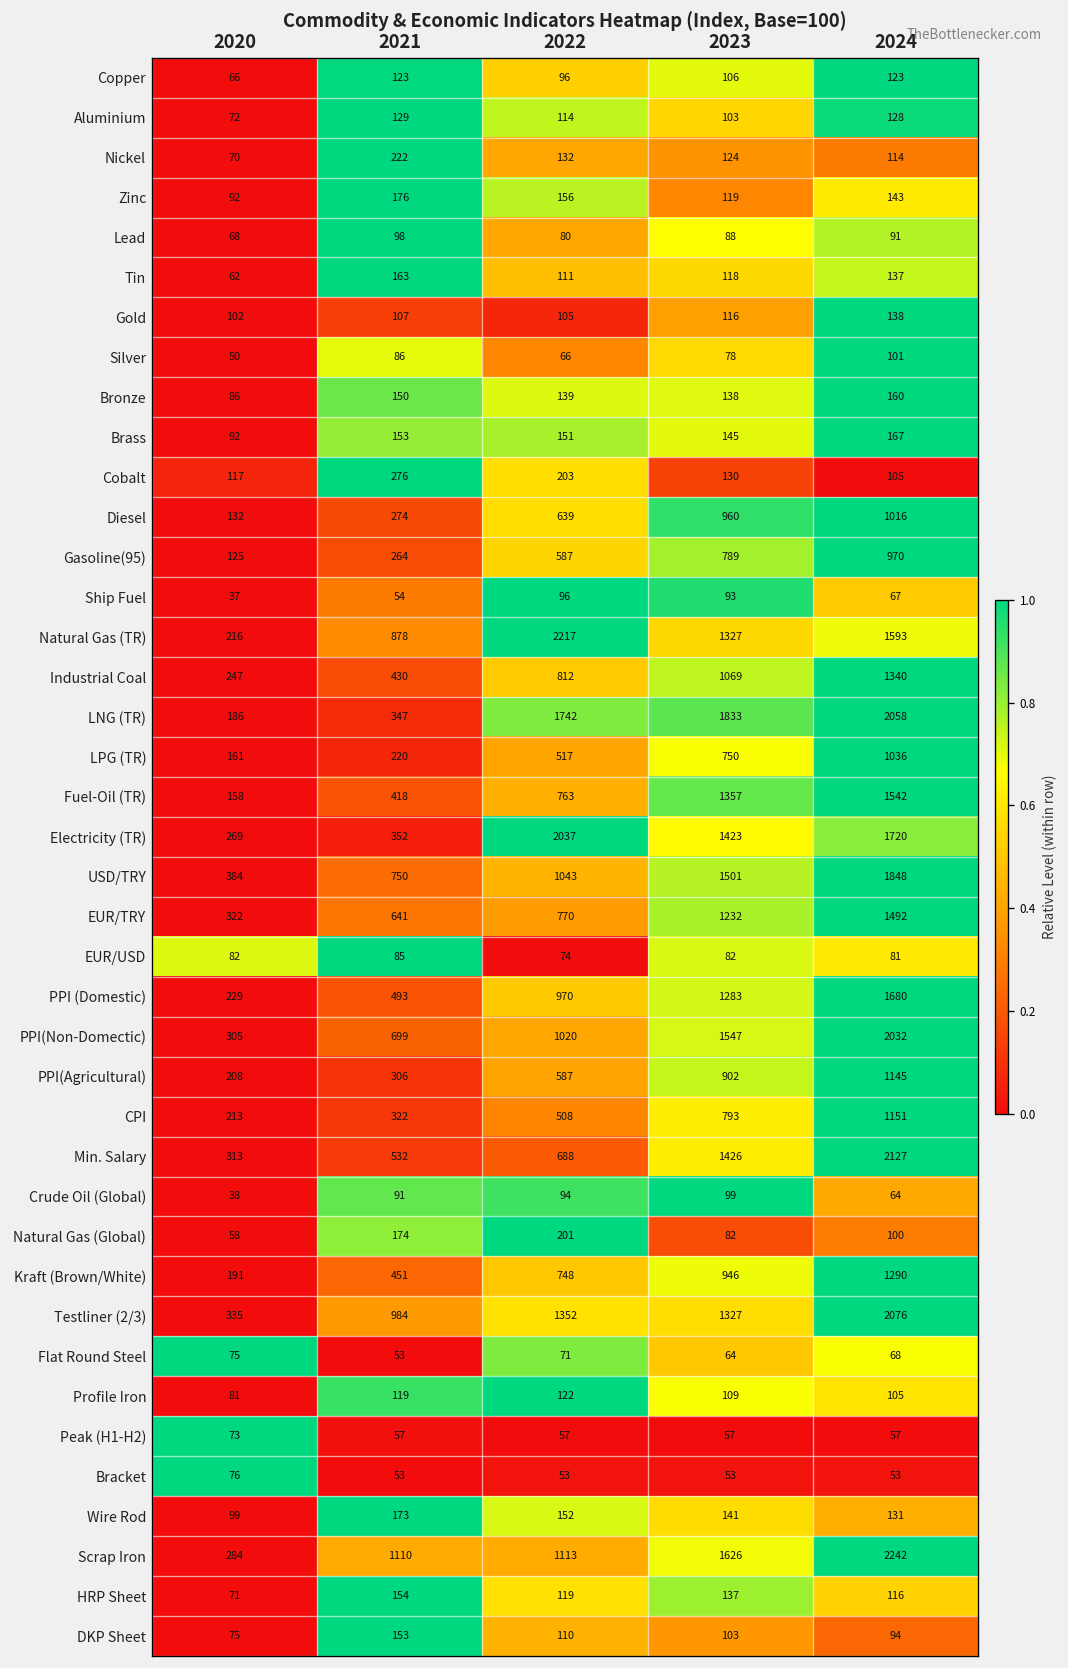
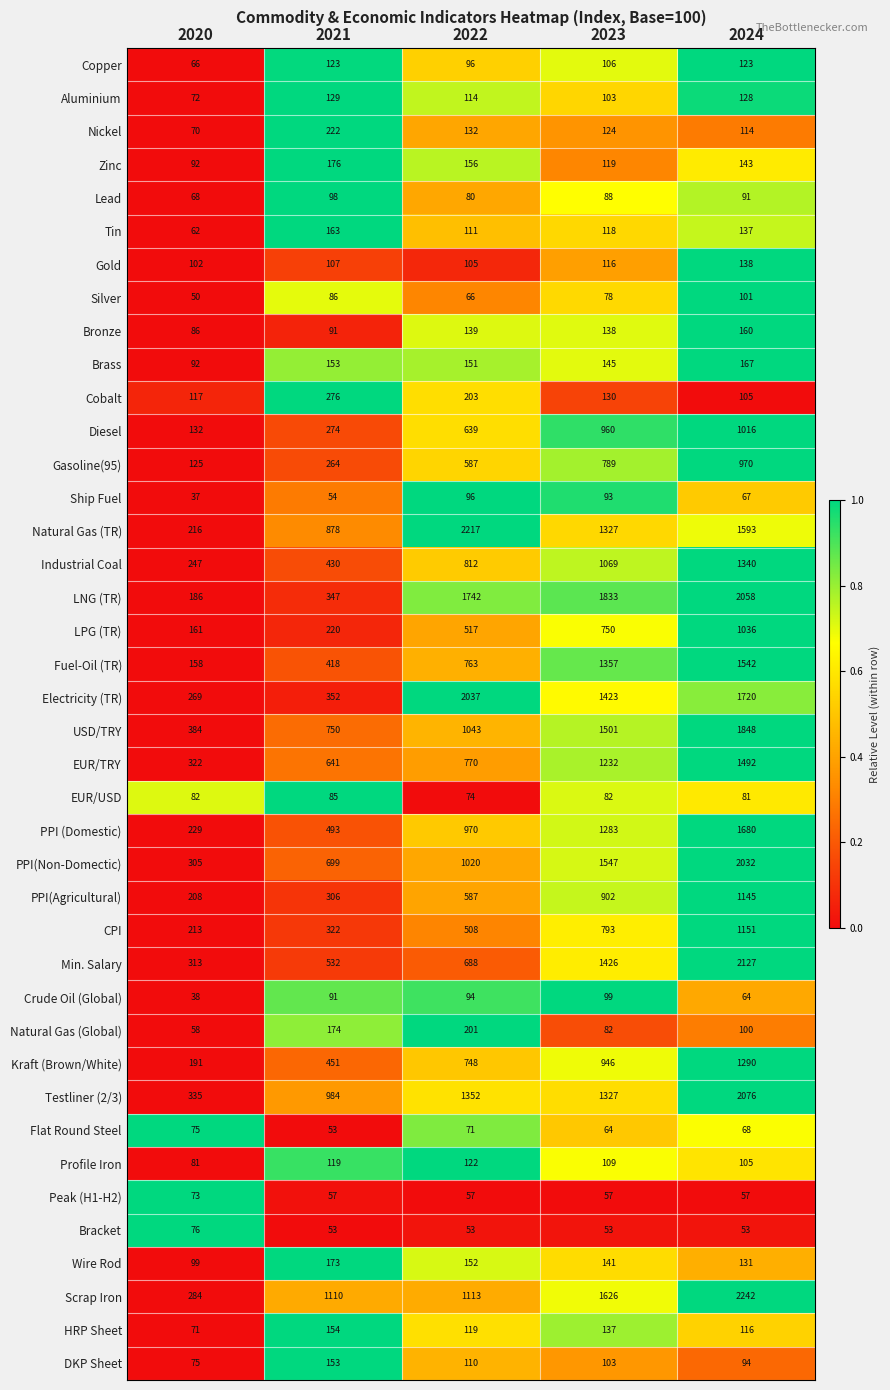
Bronze, 2021: 150 -> 91
